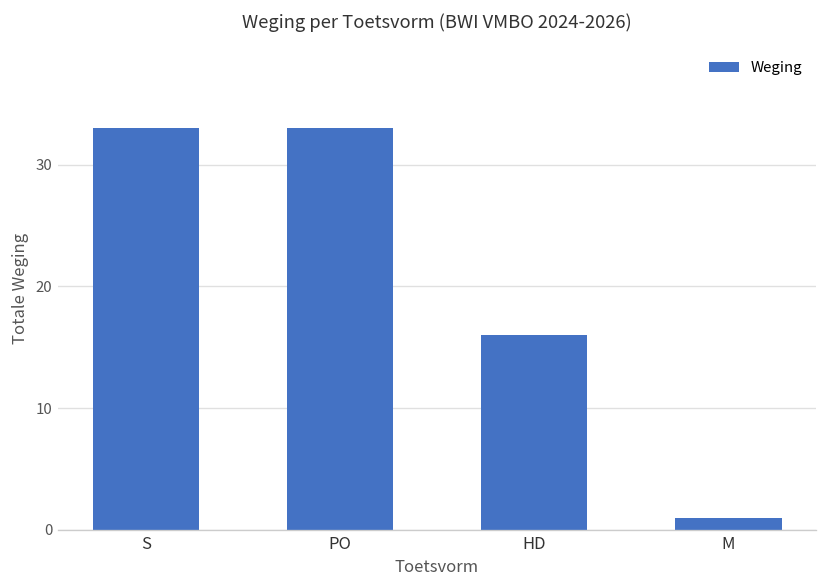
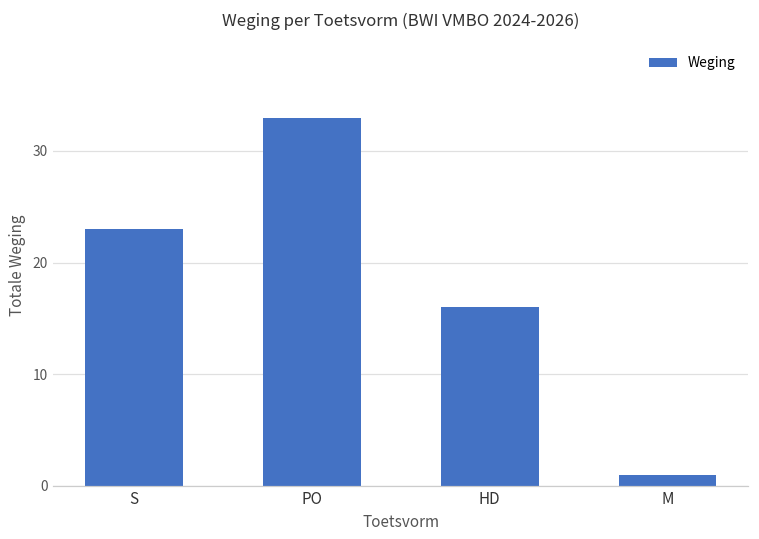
S: 33 -> 23
